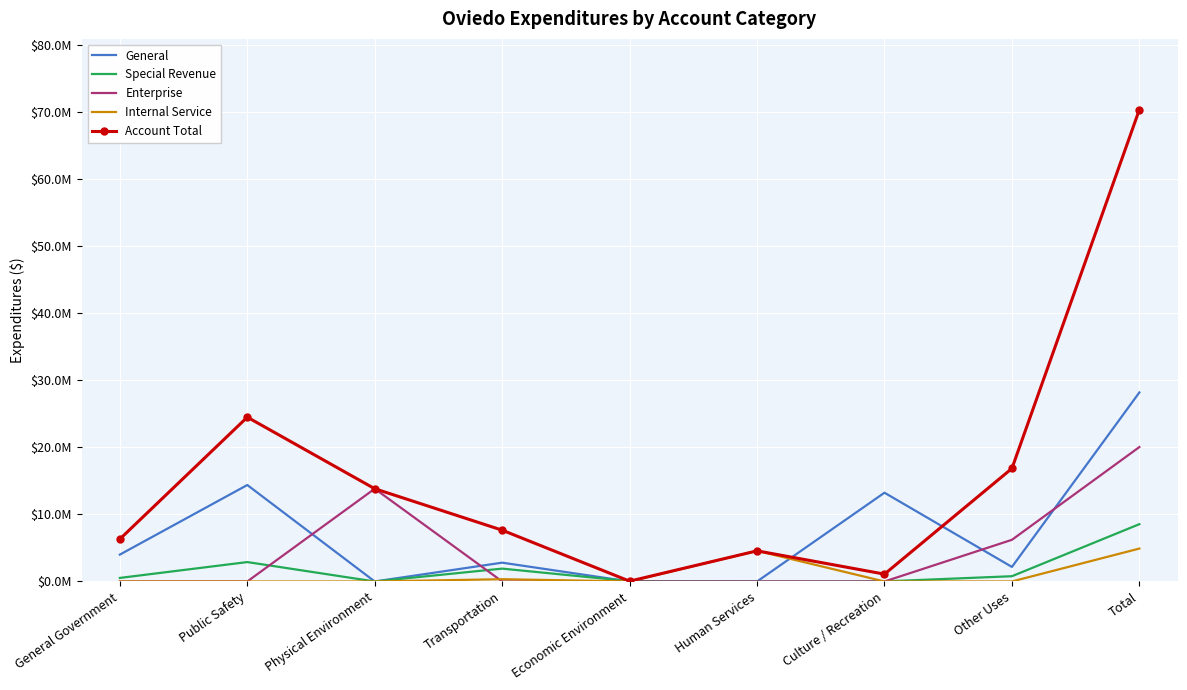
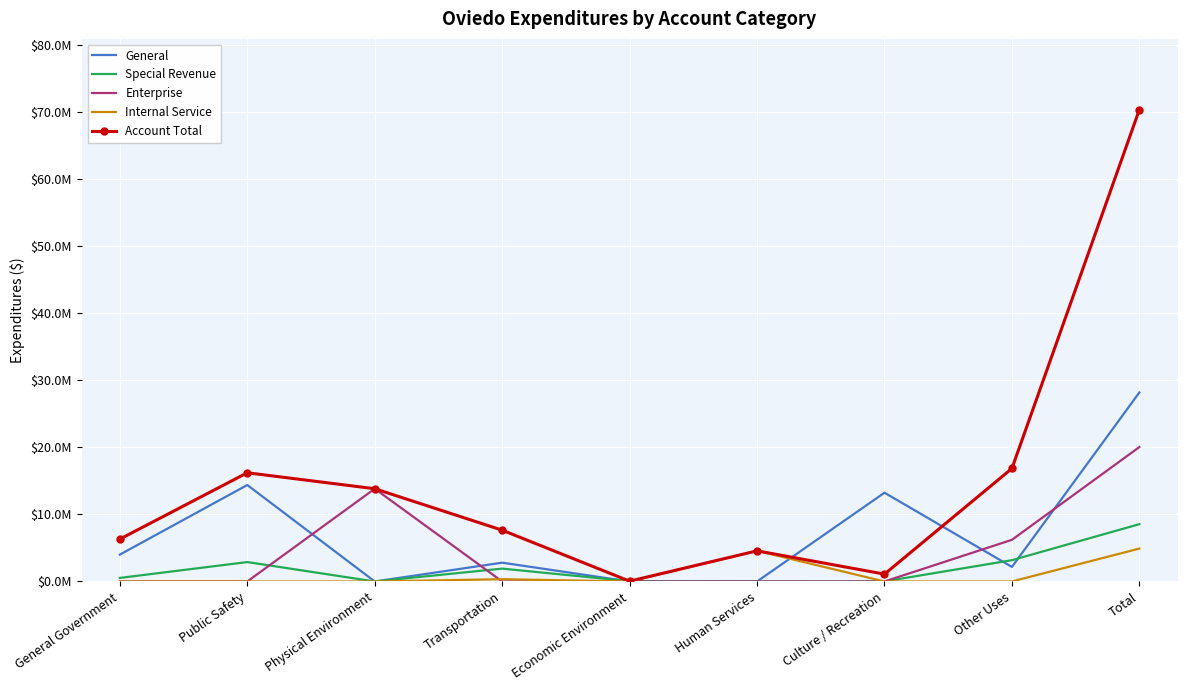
Account Total, Public Safety: $25000000 -> $16000000
Special Revenue, Other Uses: $1000000 -> $3000000
